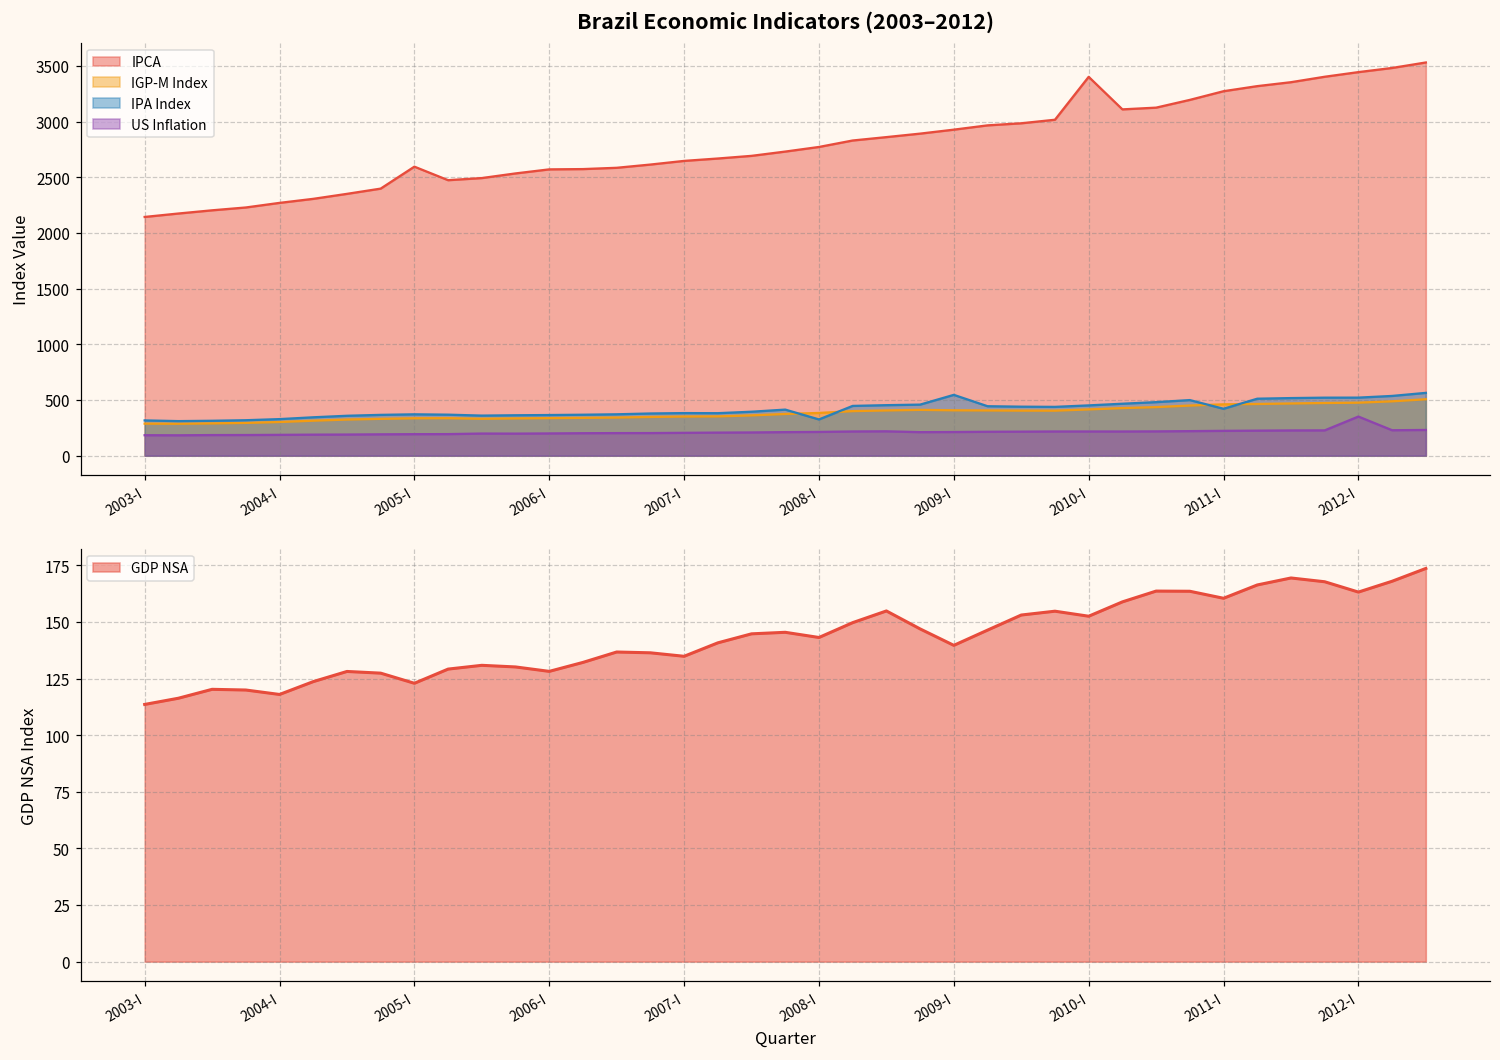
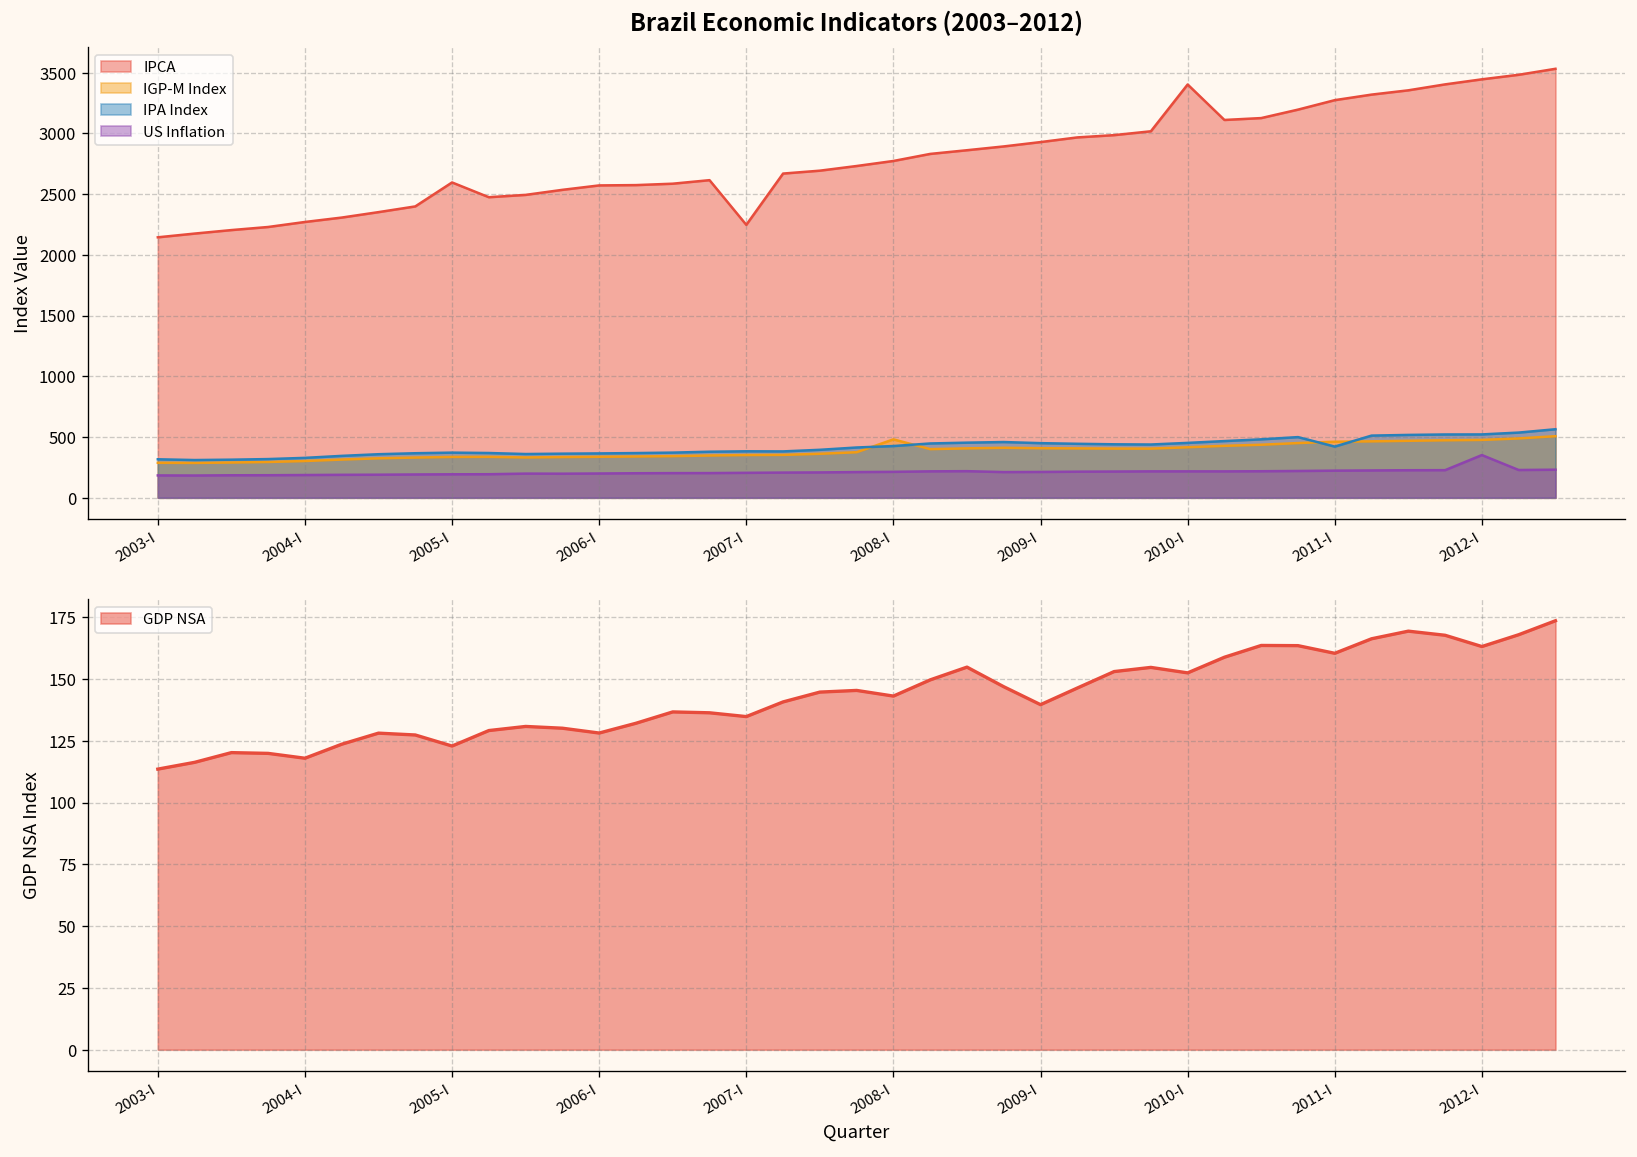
Brazil Economic Indicators (2003–2012), IPCA, 2007-I: 2650 -> 2250
Brazil Economic Indicators (2003–2012), IGP-M Index, 2008-I: 380 -> 480
Brazil Economic Indicators (2003–2012), IPA Index, 2008-I: 330 -> 430
Brazil Economic Indicators (2003–2012), IPA Index, 2009-I: 550 -> 450
